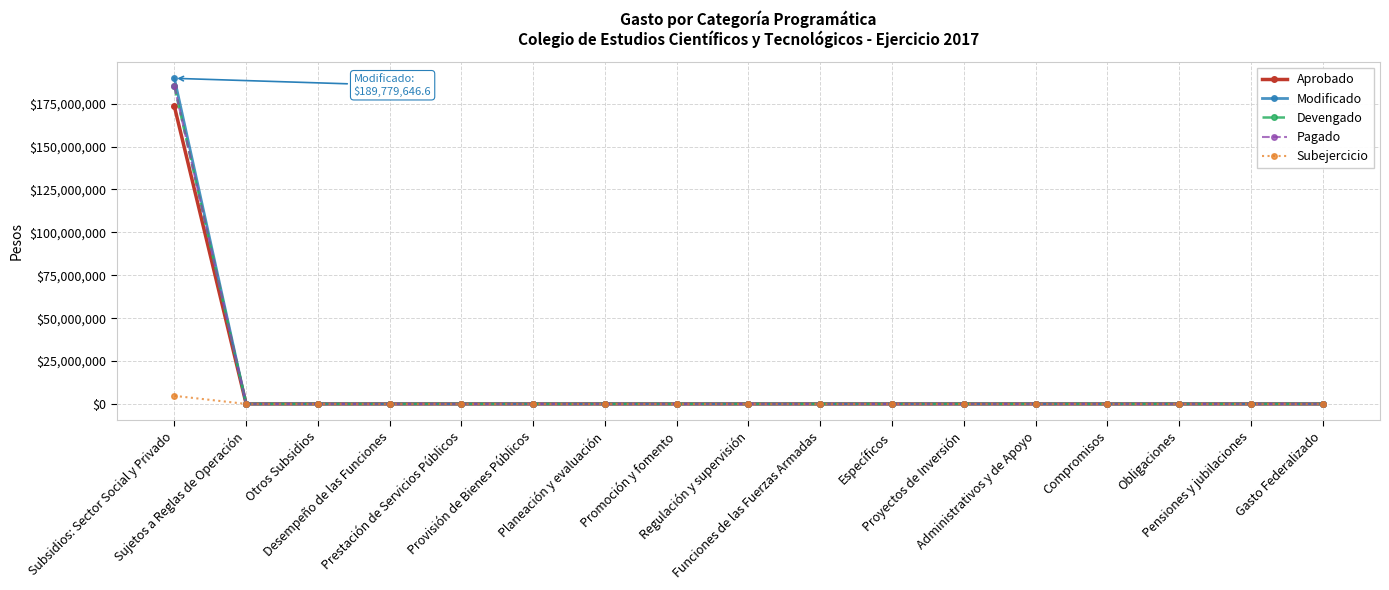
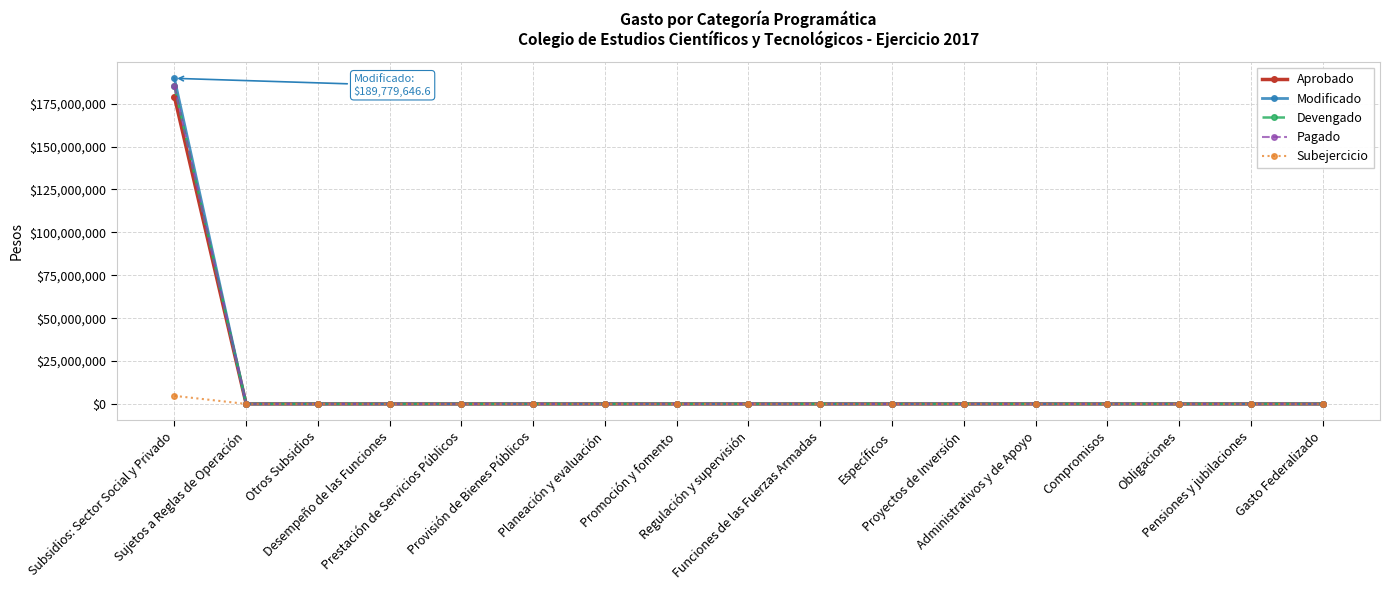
Aprobado, Subsidios: Sector Social y Privado: $173,000,000 -> $179,000,000
